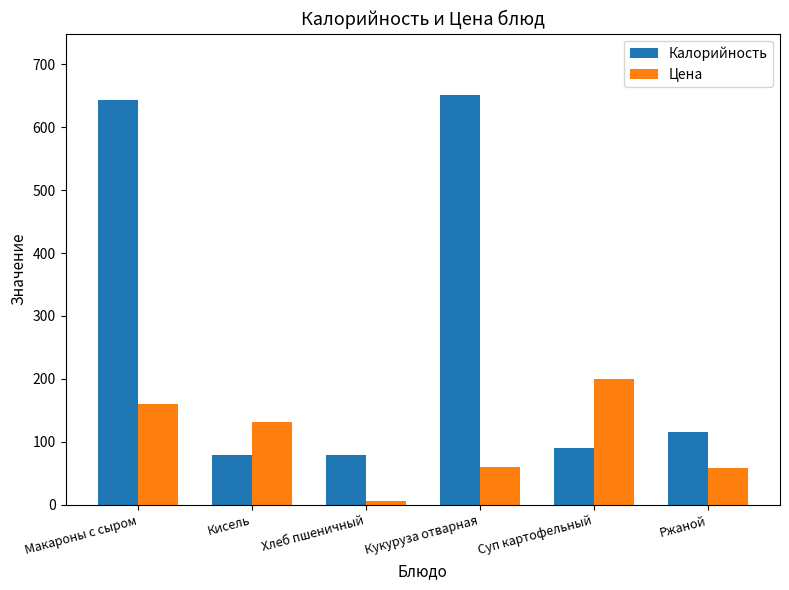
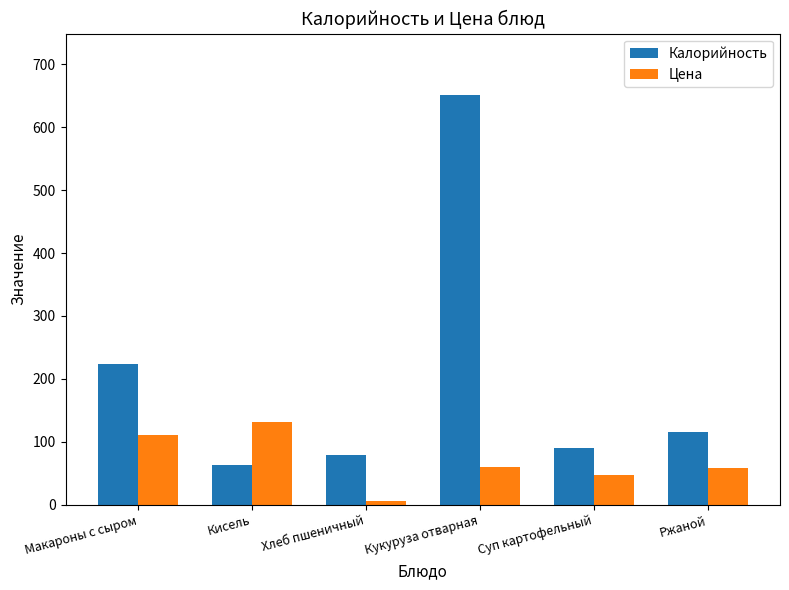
Калорийность, Макароны с сыром: 640 -> 220
Цена, Макароны с сыром: 160 -> 110
Калорийность, Кисель: 80 -> 60
Цена, Суп картофельный: 200 -> 50
